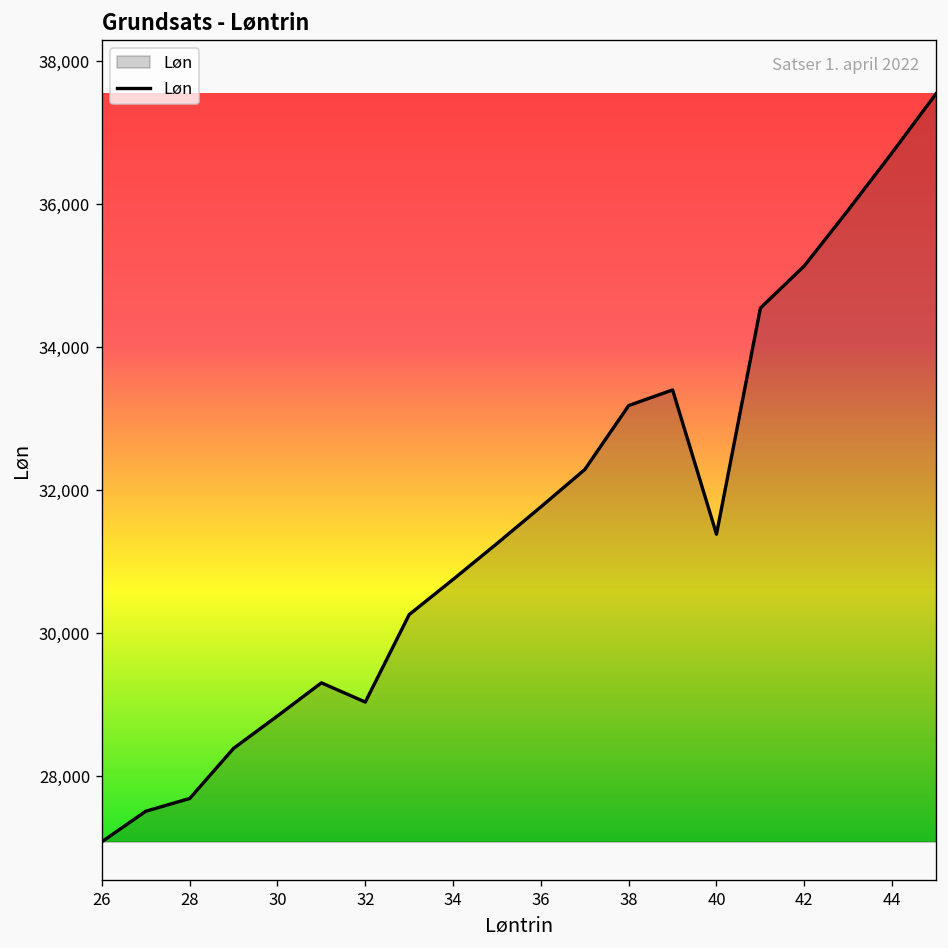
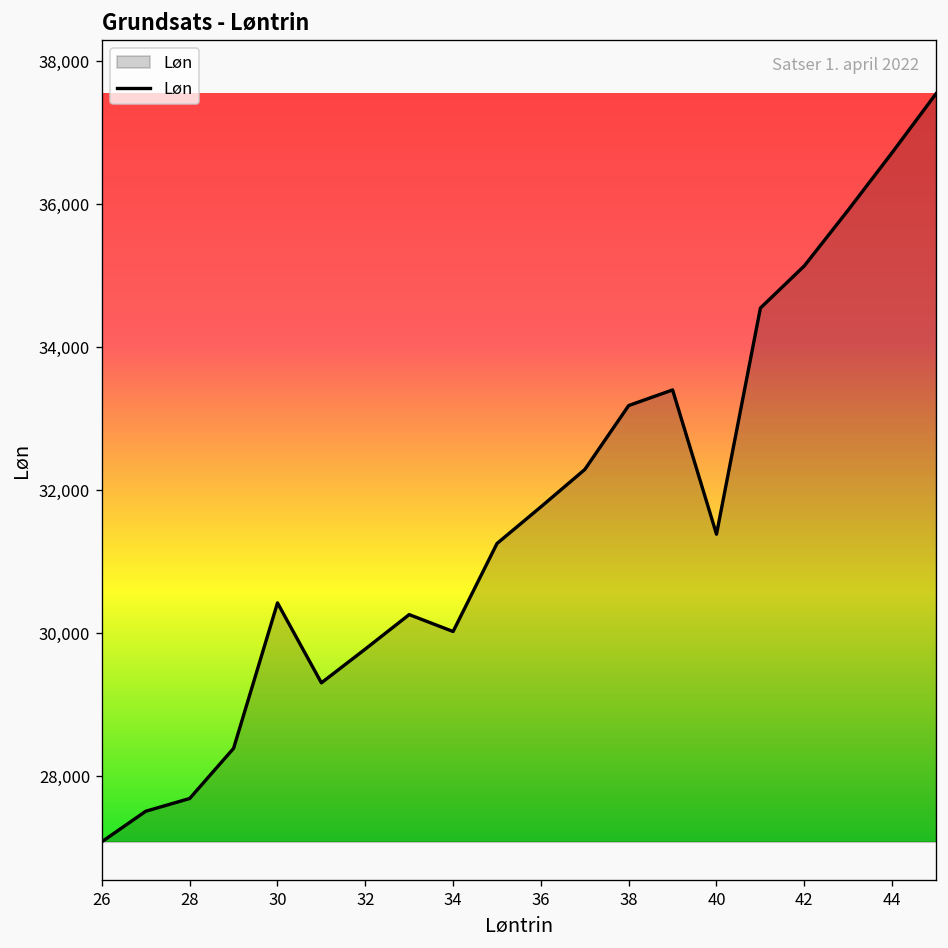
30: 28,800 -> 30,400
32: 29,000 -> 29,800
34: 30,800 -> 30,000
